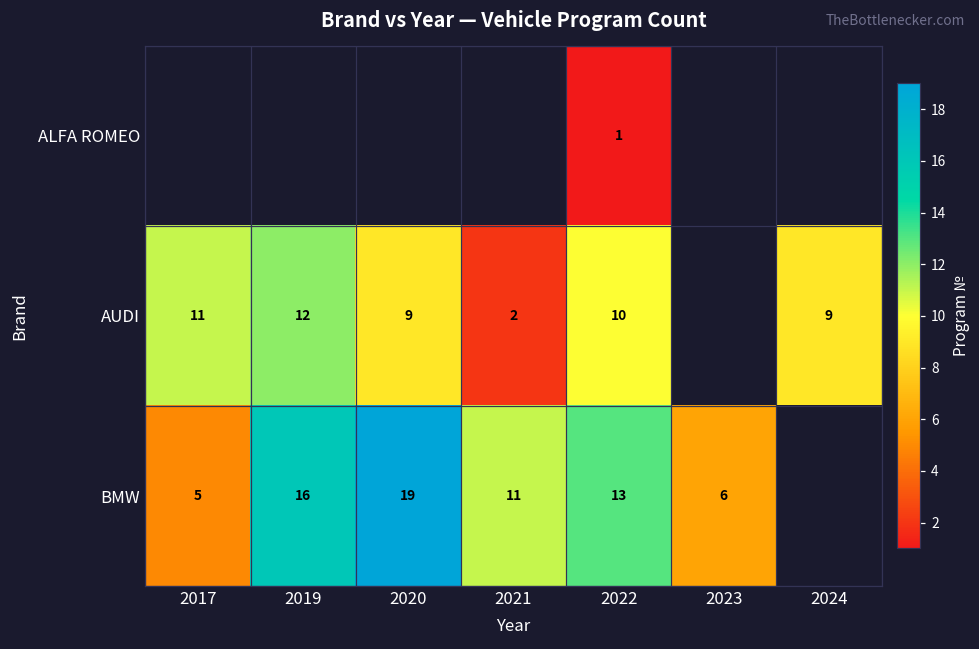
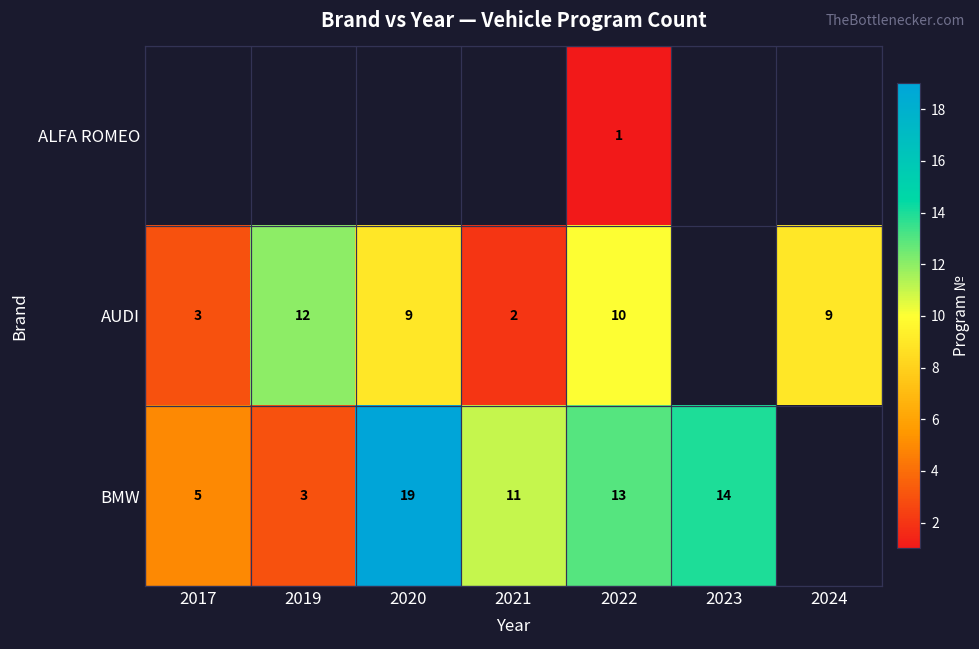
AUDI, 2017: 11 -> 3
BMW, 2019: 16 -> 3
BMW, 2023: 6 -> 14
